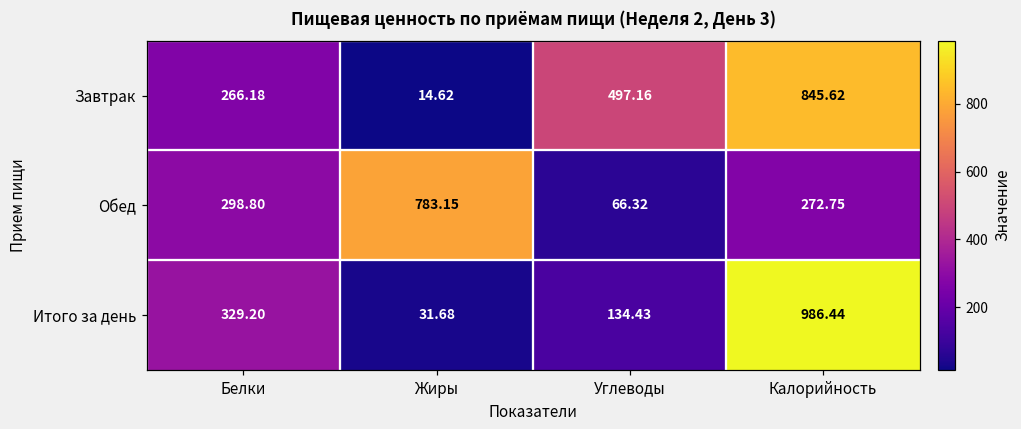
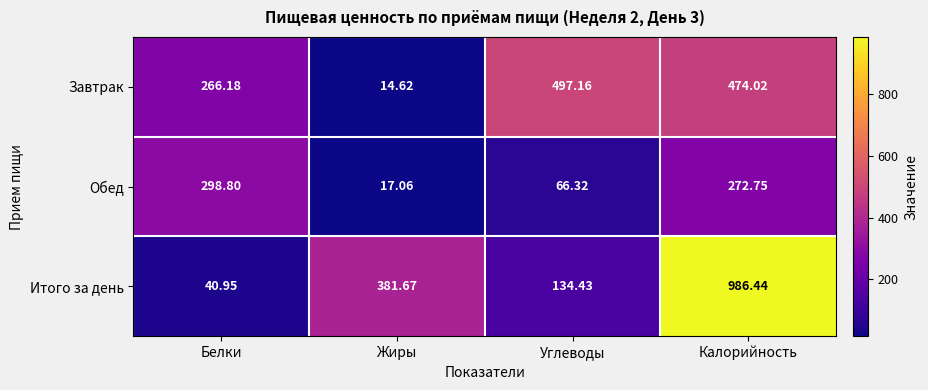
Завтрак, Калорийность: 845.62 -> 474.02
Обед, Жиры: 783.15 -> 17.06
Итого за день, Белки: 329.20 -> 40.95
Итого за день, Жиры: 31.68 -> 381.67
